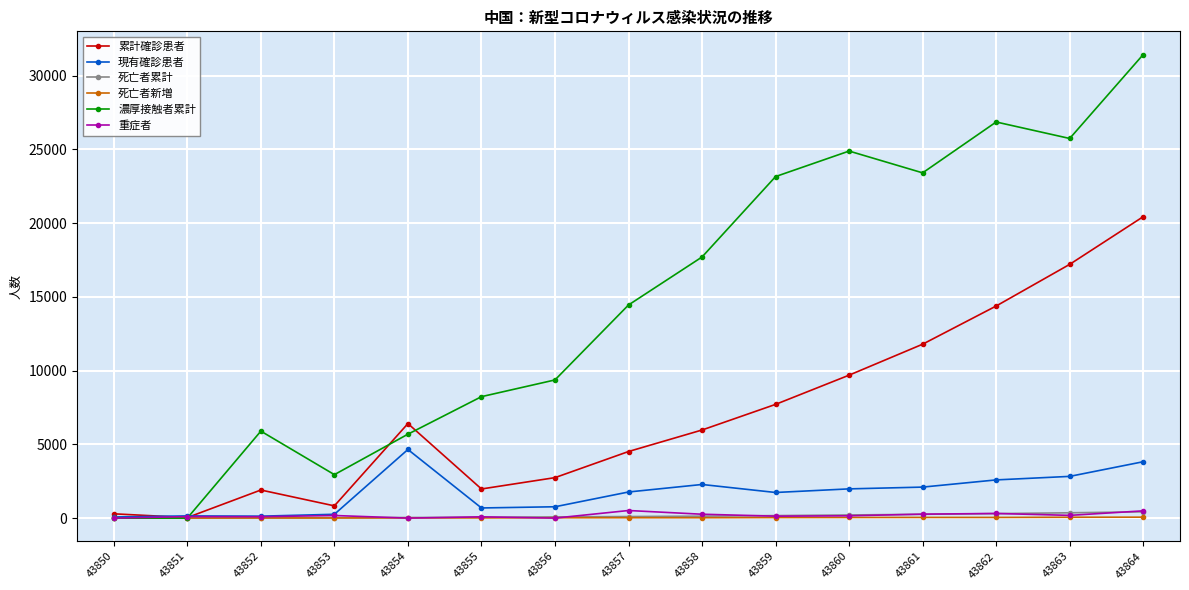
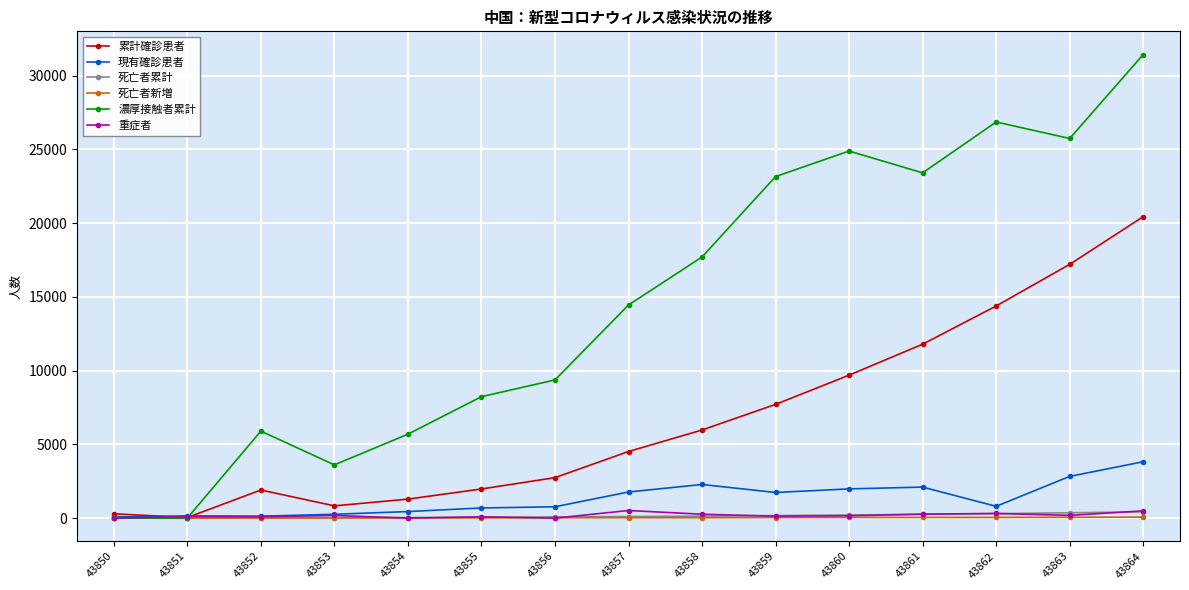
濃厚接触者累計, 43853: 2900 -> 3600
累計確診患者, 43854: 6400 -> 1300
現有確診患者, 43854: 4700 -> 400
現有確診患者, 43862: 2600 -> 800
